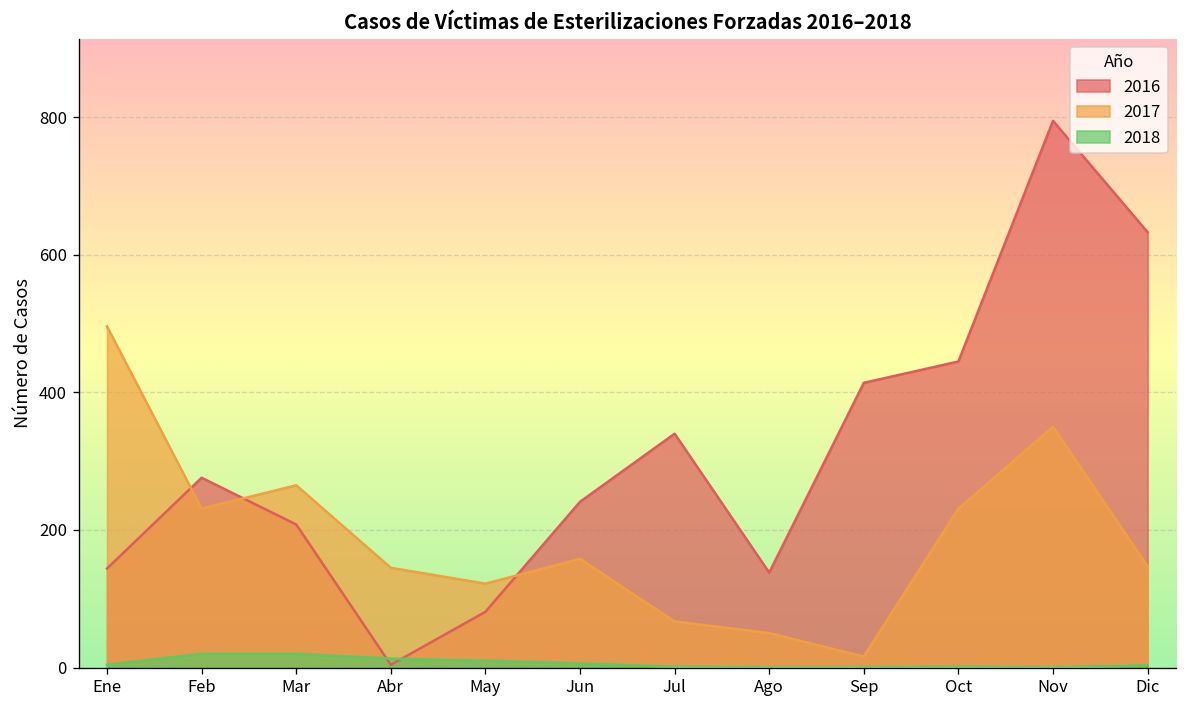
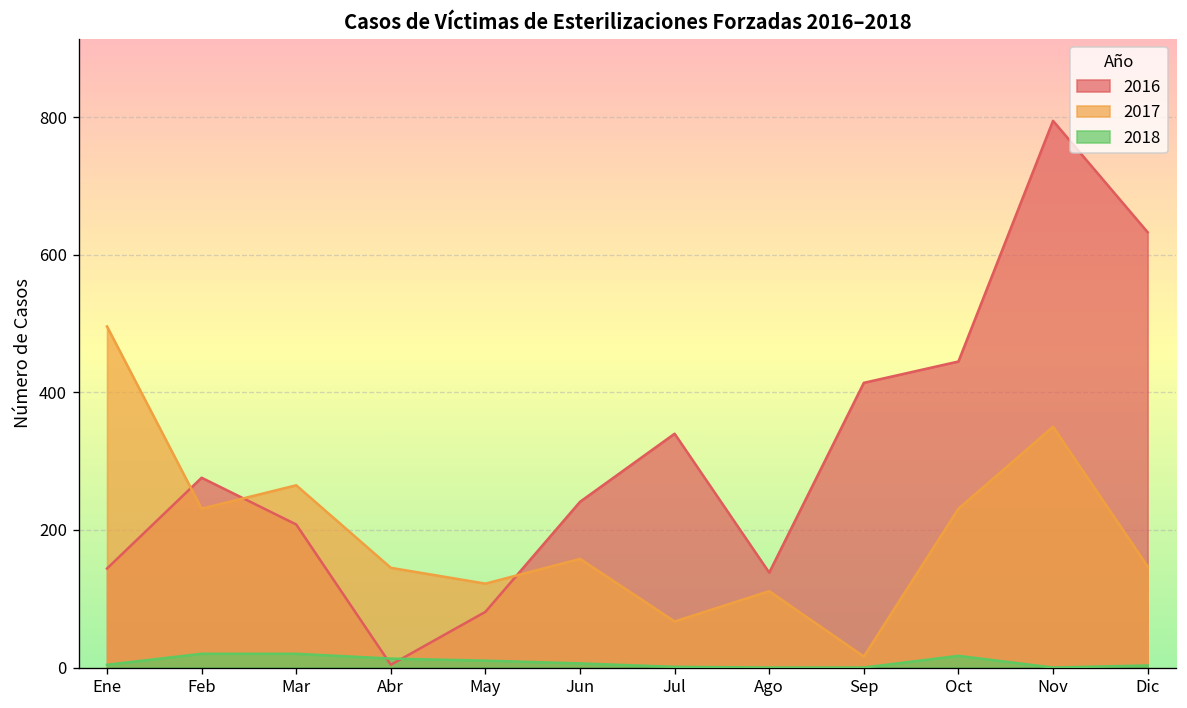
2017, Ago: 50 -> 110
2018, Oct: 0 -> 20
